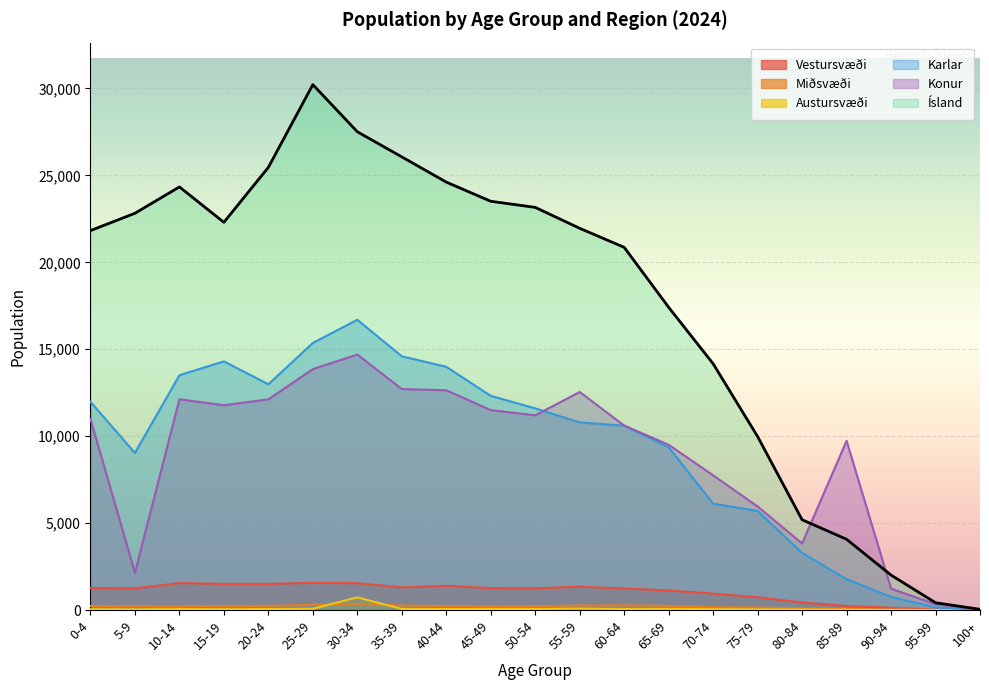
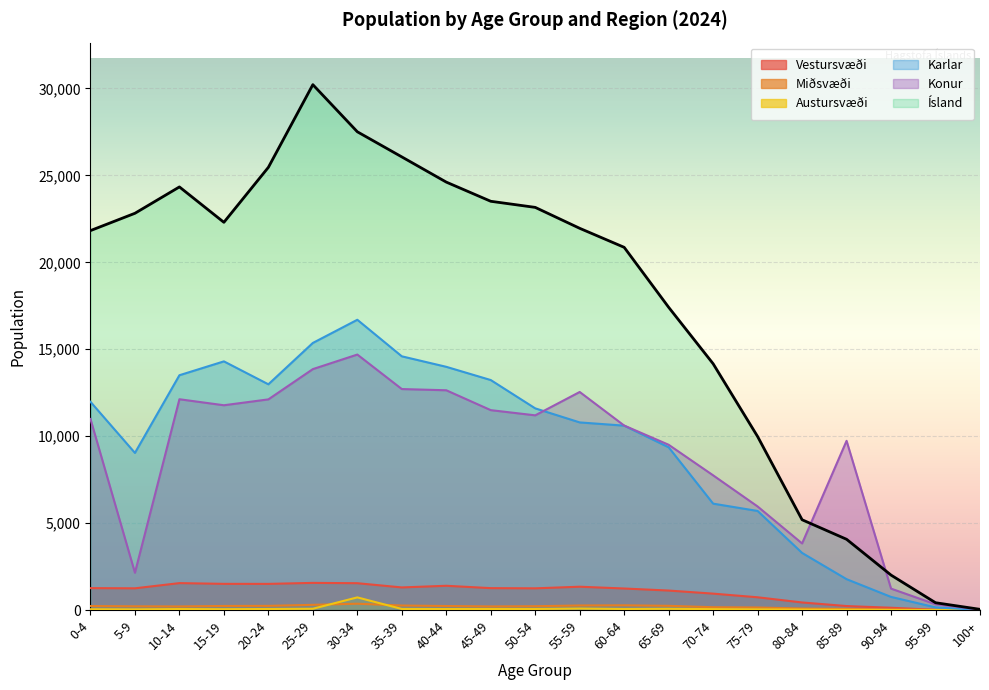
Karlar, 45-49: 12,300 -> 13,200
